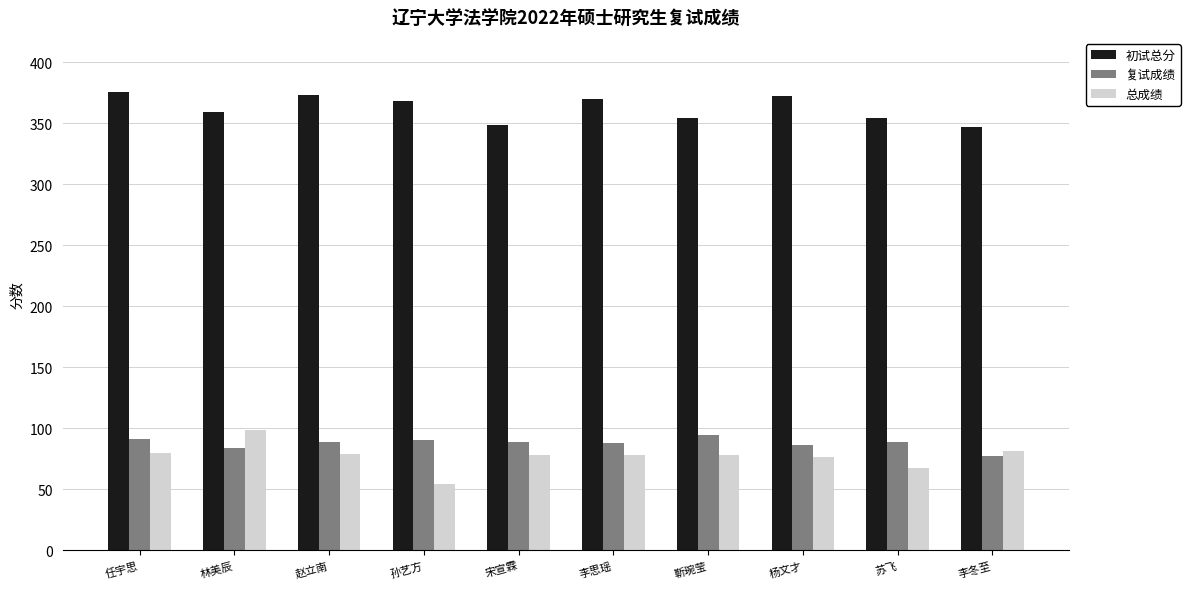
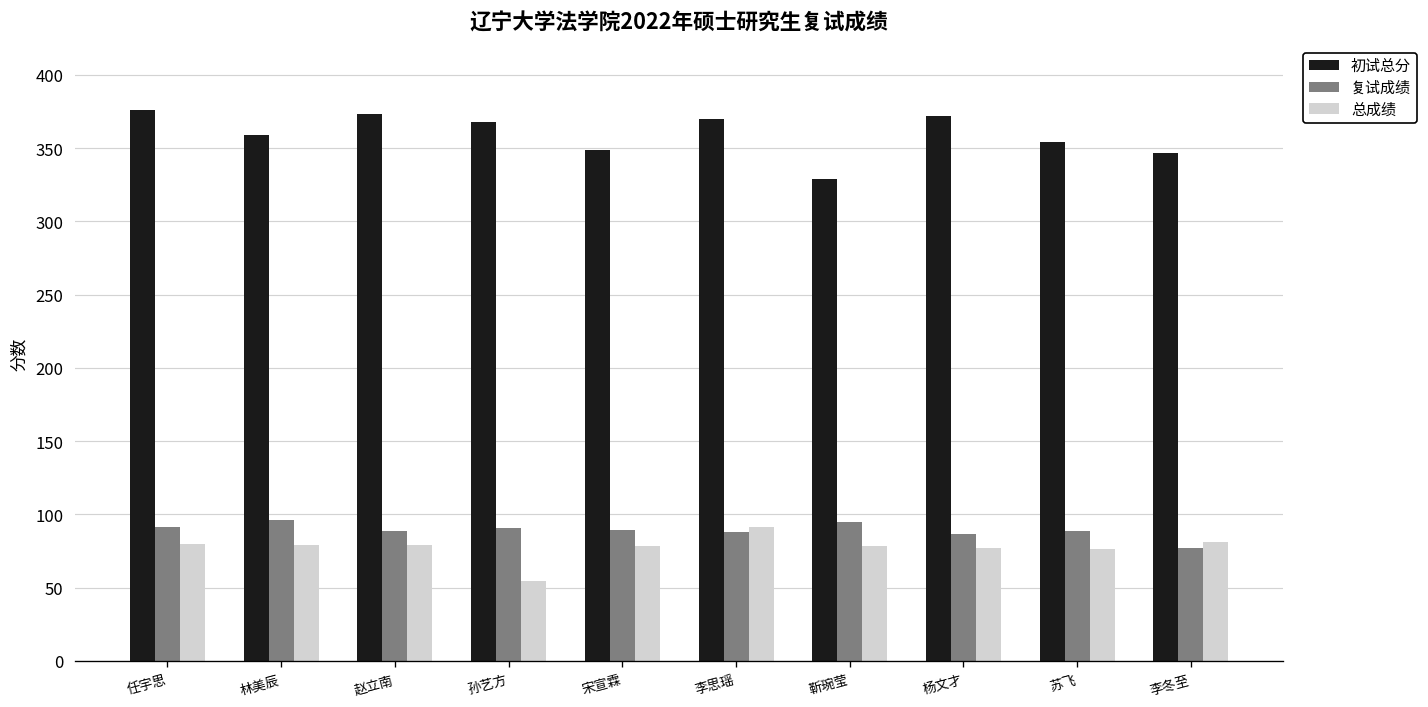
复试成绩, 林美辰: 84 -> 96
总成绩, 林美辰: 99 -> 79
总成绩, 李思瑶: 78 -> 91
初试总分, 靳琬莹: 354 -> 329
总成绩, 苏飞: 68 -> 76
